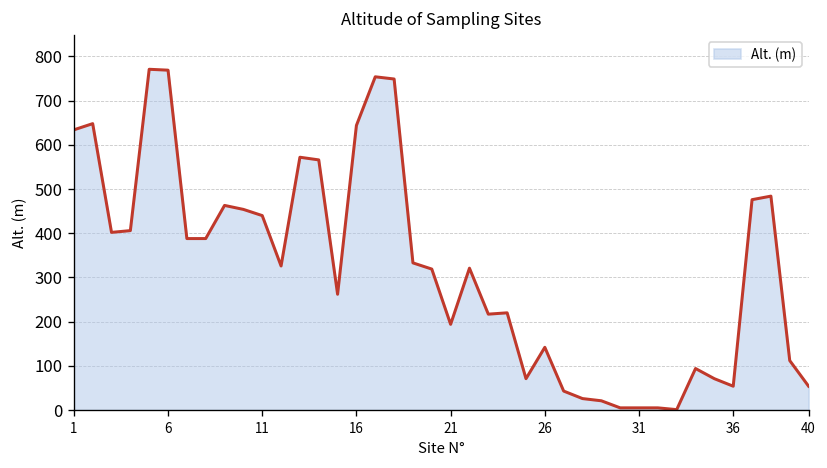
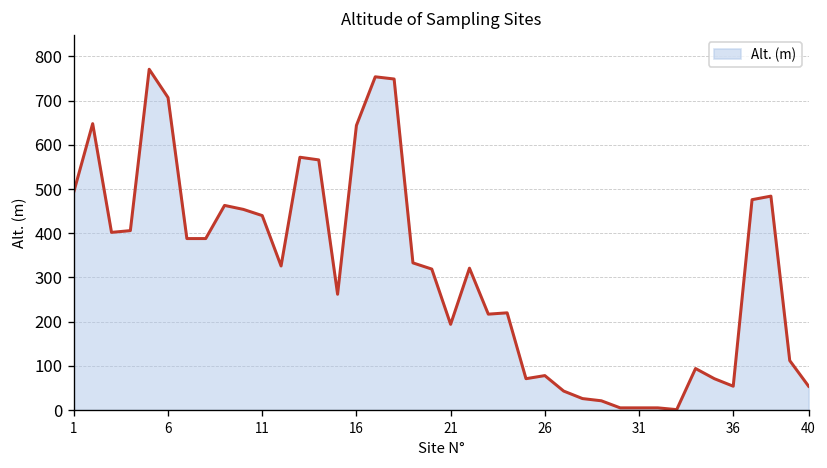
1: 630 -> 490
6: 770 -> 710
26: 140 -> 80
